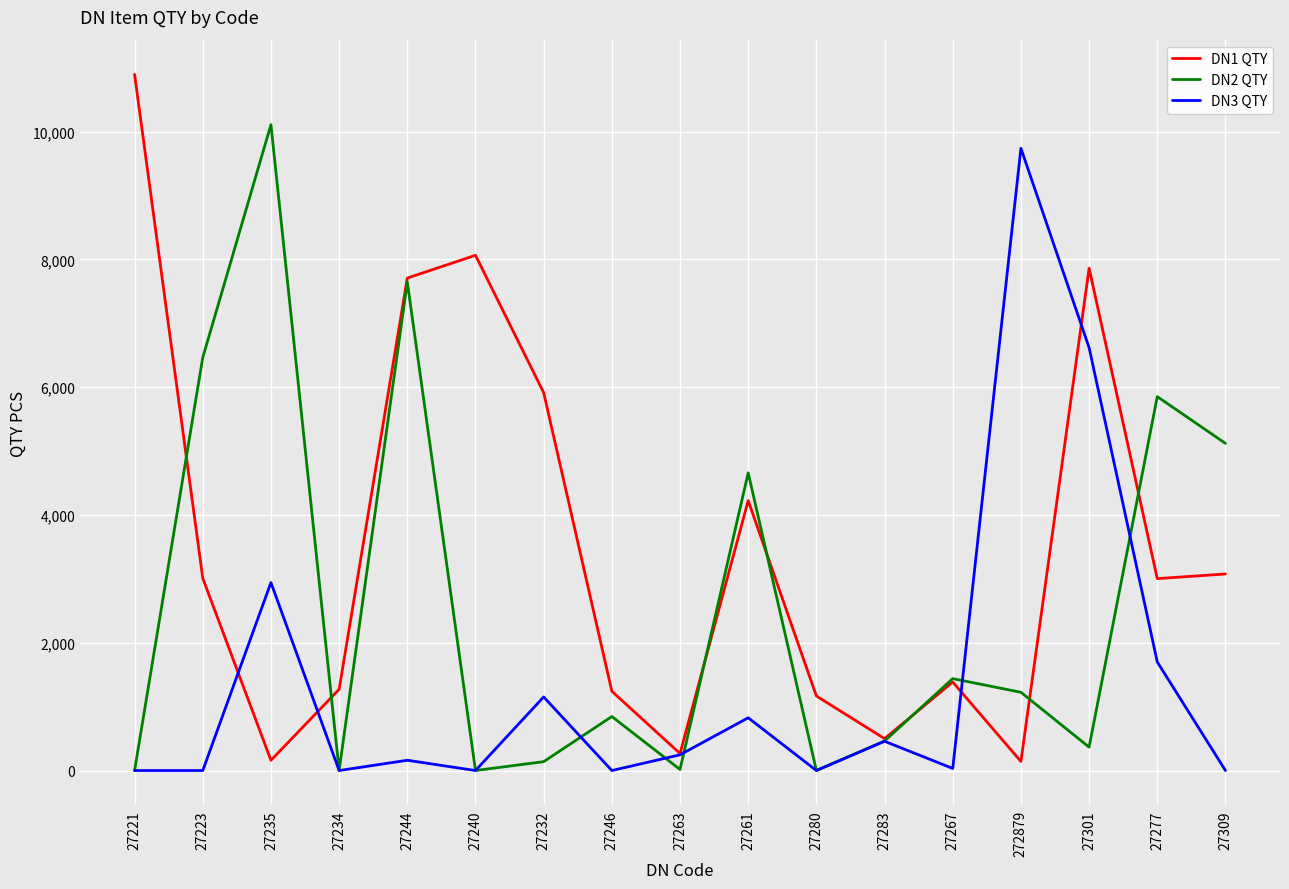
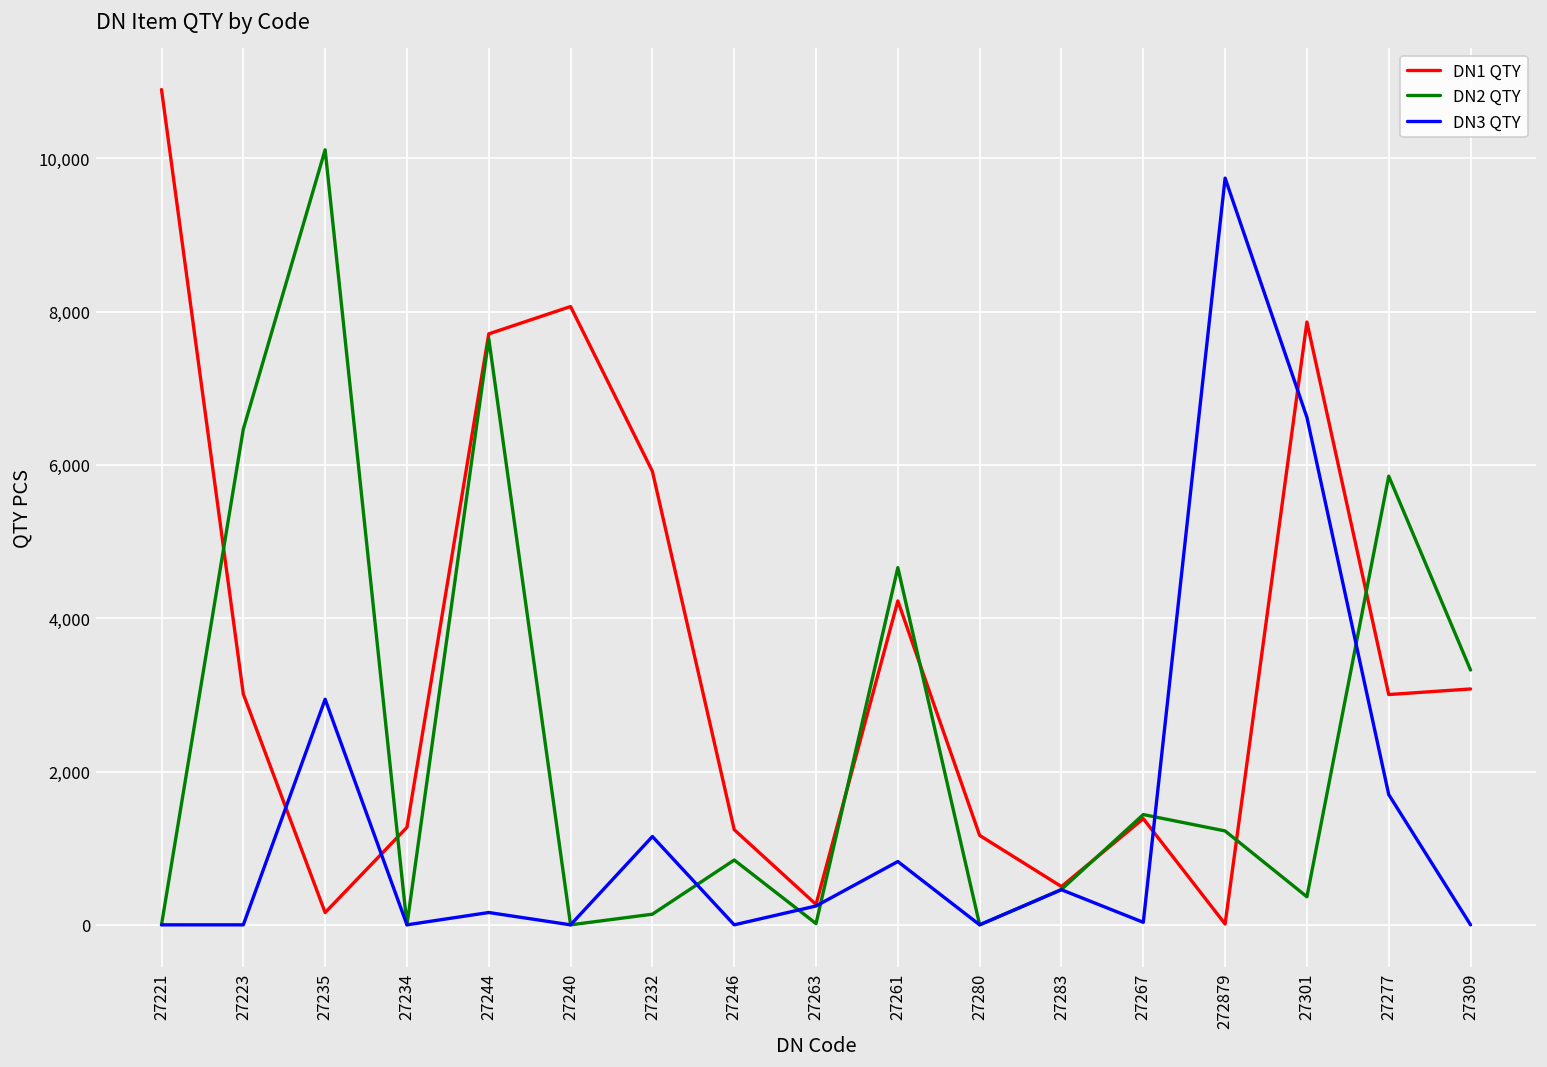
DN1 QTY, 272879: 100 -> 0
DN2 QTY, 27309: 5,100 -> 3,300
